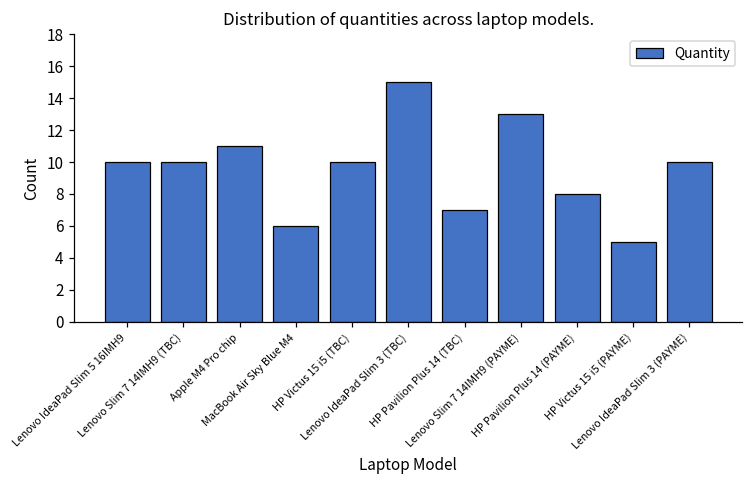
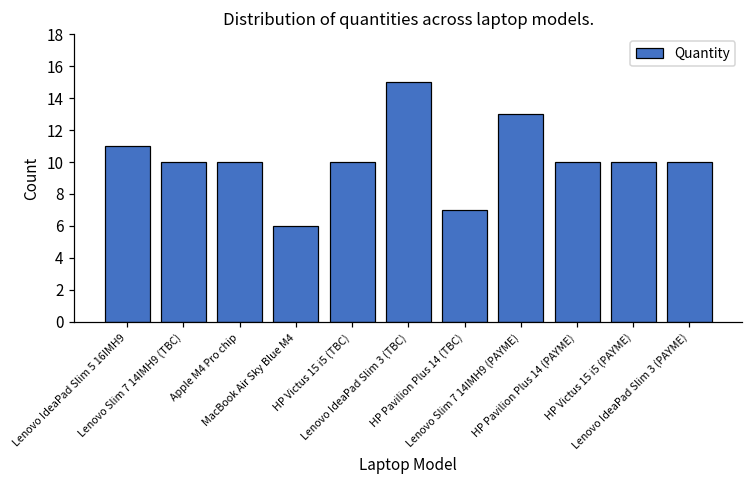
Lenovo IdeaPad Slim 5 16IMH9: 10 -> 11
Apple M4 Pro chip: 11 -> 10
HP Pavilion Plus 14 (PAYME): 8 -> 10
HP Victus 15 i5 (PAYME): 5 -> 10
